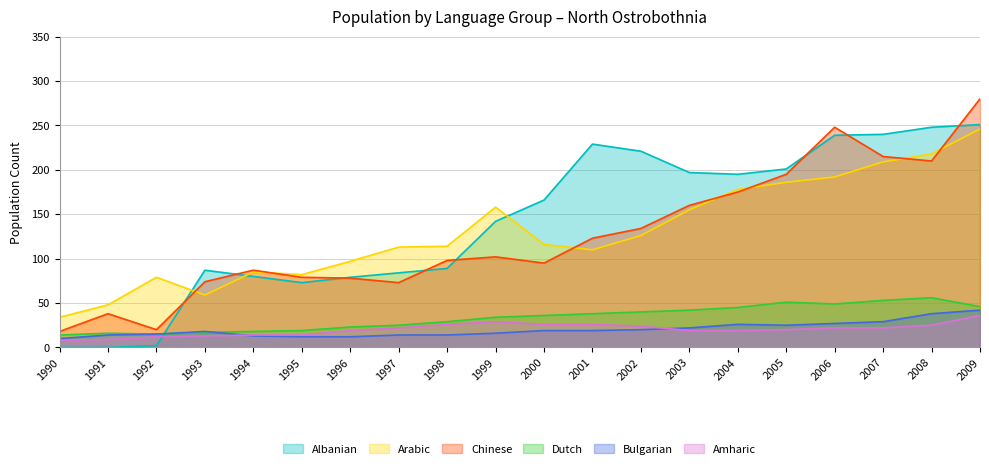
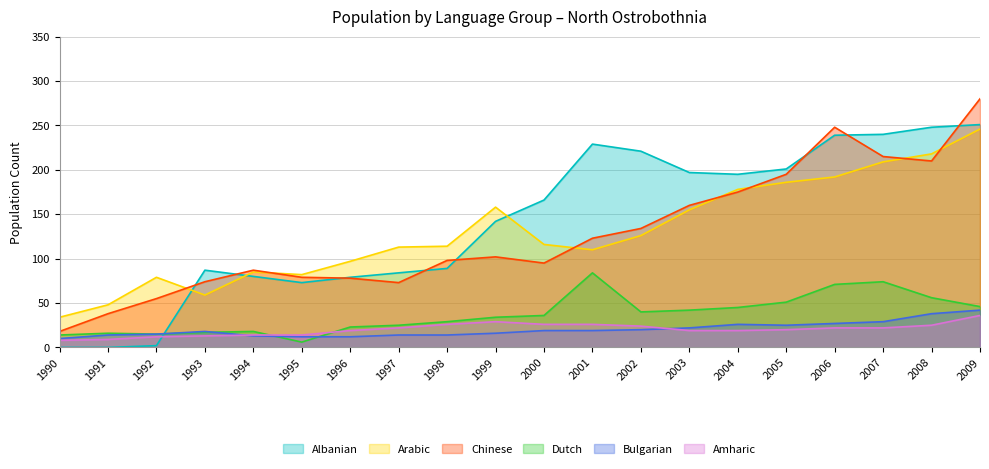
Chinese, 1992: 20 -> 60
Dutch, 1995: 20 -> 10
Dutch, 2001: 40 -> 80
Dutch, 2006: 50 -> 70
Dutch, 2007: 50 -> 70
